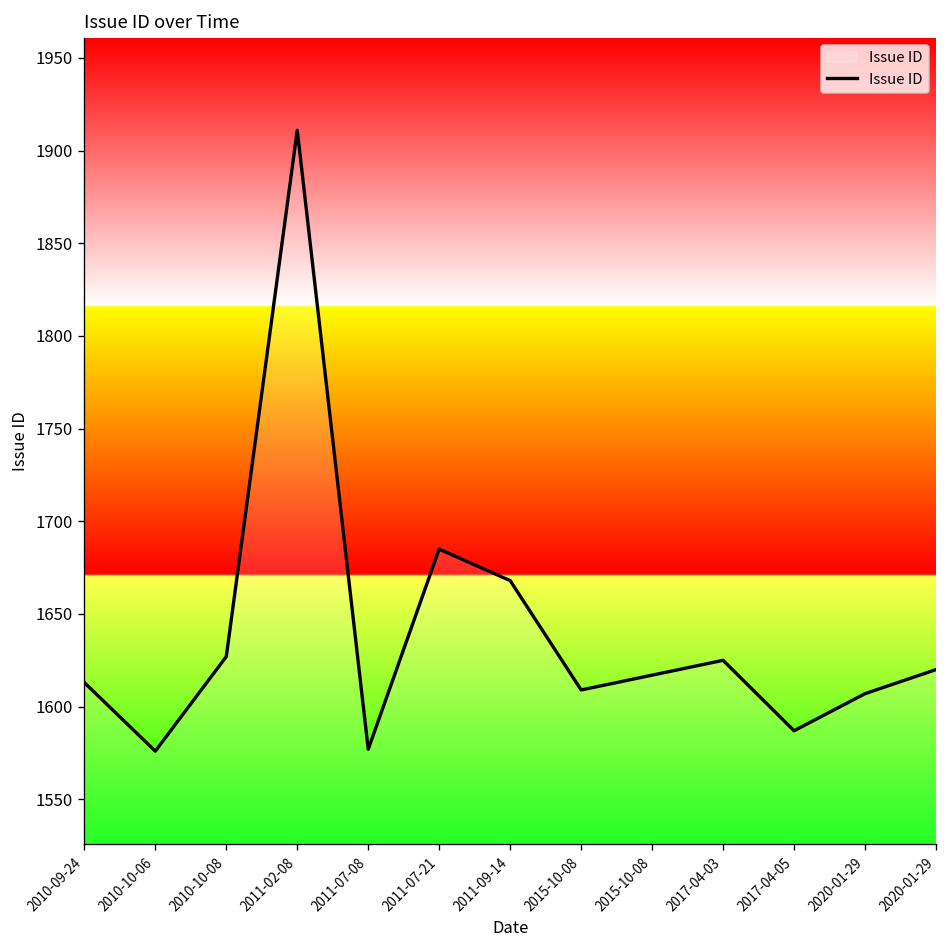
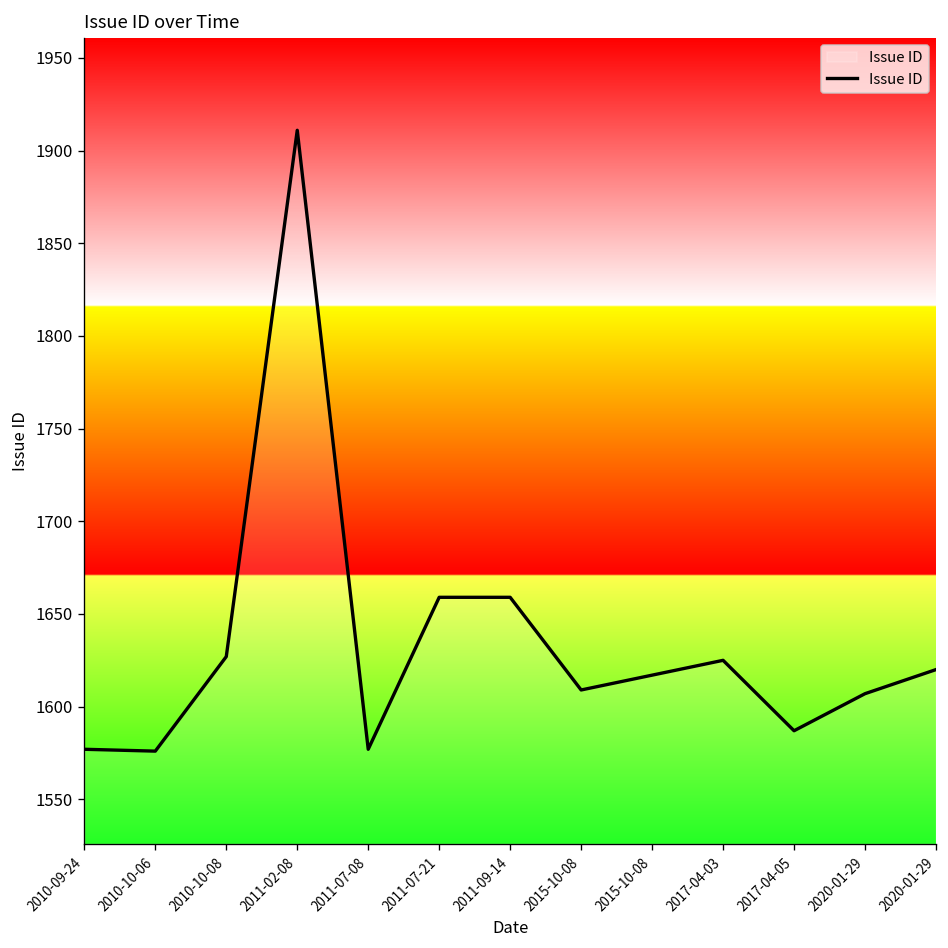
2010-09-24: 1613 -> 1577
2011-07-21: 1685 -> 1659
2011-09-14: 1668 -> 1659
